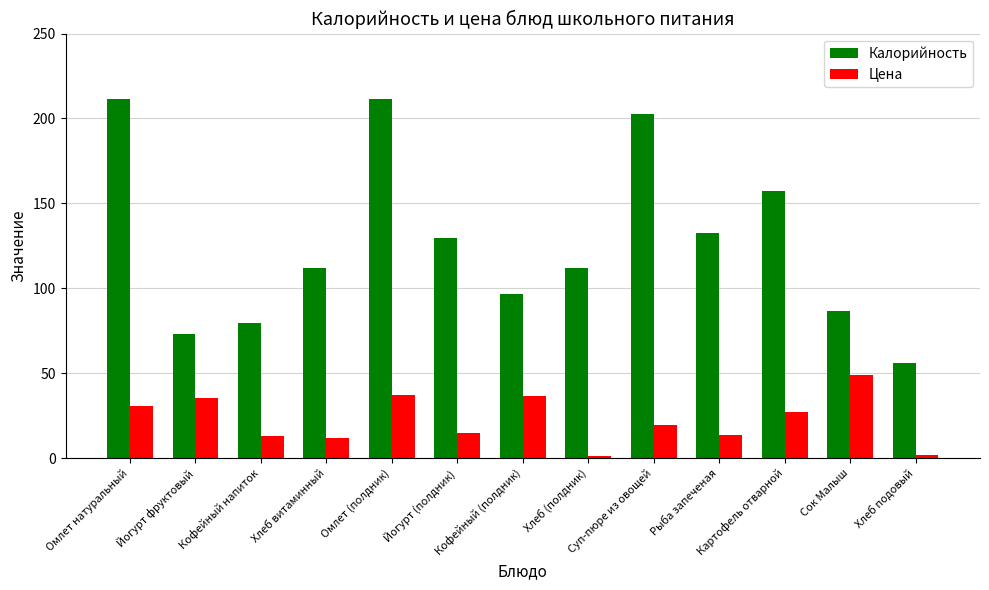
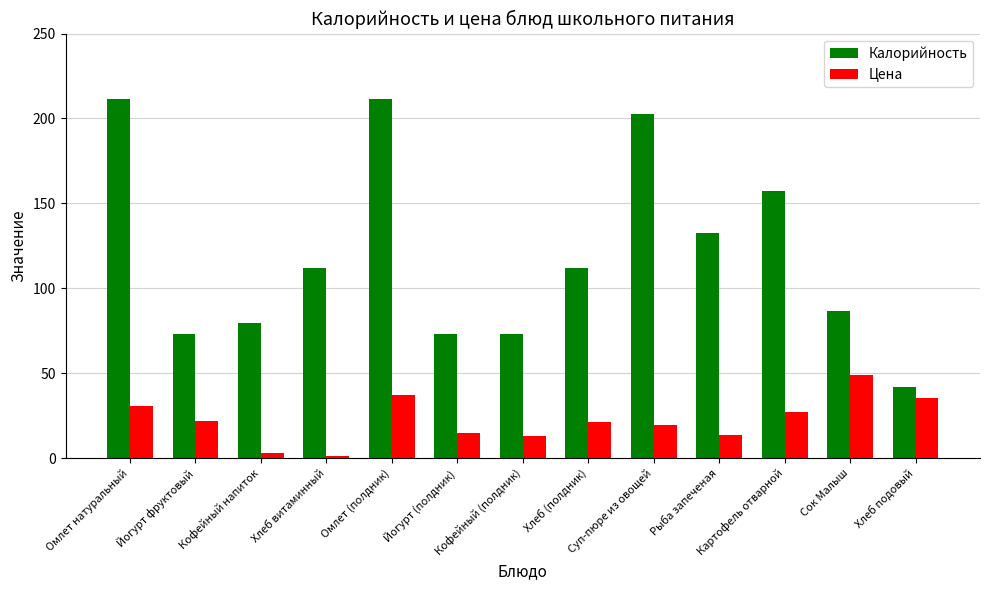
Цена, Йогурт фруктовый: 36 -> 22
Цена, Кофейный напиток: 13 -> 3
Цена, Хлеб витаминный: 12 -> 1
Калорийность, Йогурт (полдник): 129 -> 73
Калорийность, Кофейный (полдник): 96 -> 73
Цена, Кофейный (полдник): 36 -> 13
Цена, Хлеб (полдник): 1 -> 21
Калорийность, Хлеб подовый: 56 -> 42
Цена, Хлеб подовый: 2 -> 36
